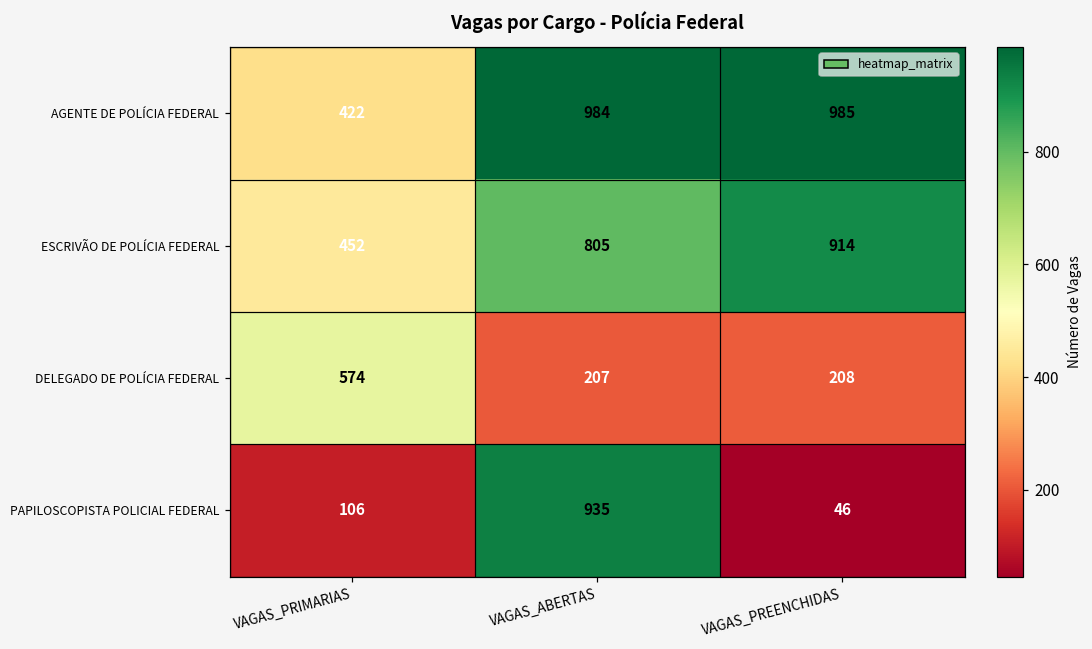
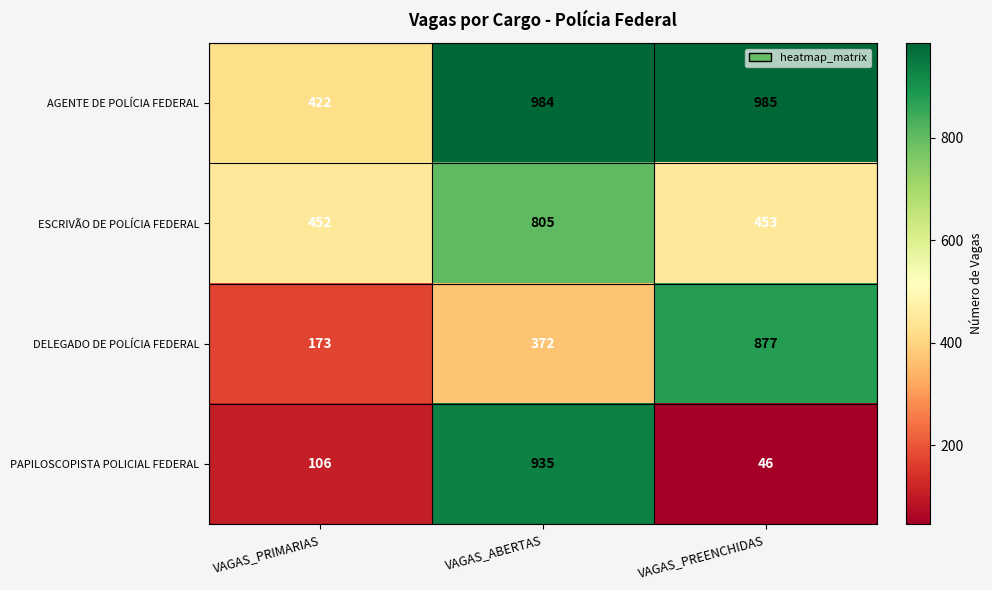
ESCRIVÃO DE POLÍCIA FEDERAL, VAGAS_PREENCHIDAS: 914 -> 453
DELEGADO DE POLÍCIA FEDERAL, VAGAS_PRIMARIAS: 574 -> 173
DELEGADO DE POLÍCIA FEDERAL, VAGAS_ABERTAS: 207 -> 372
DELEGADO DE POLÍCIA FEDERAL, VAGAS_PREENCHIDAS: 208 -> 877
